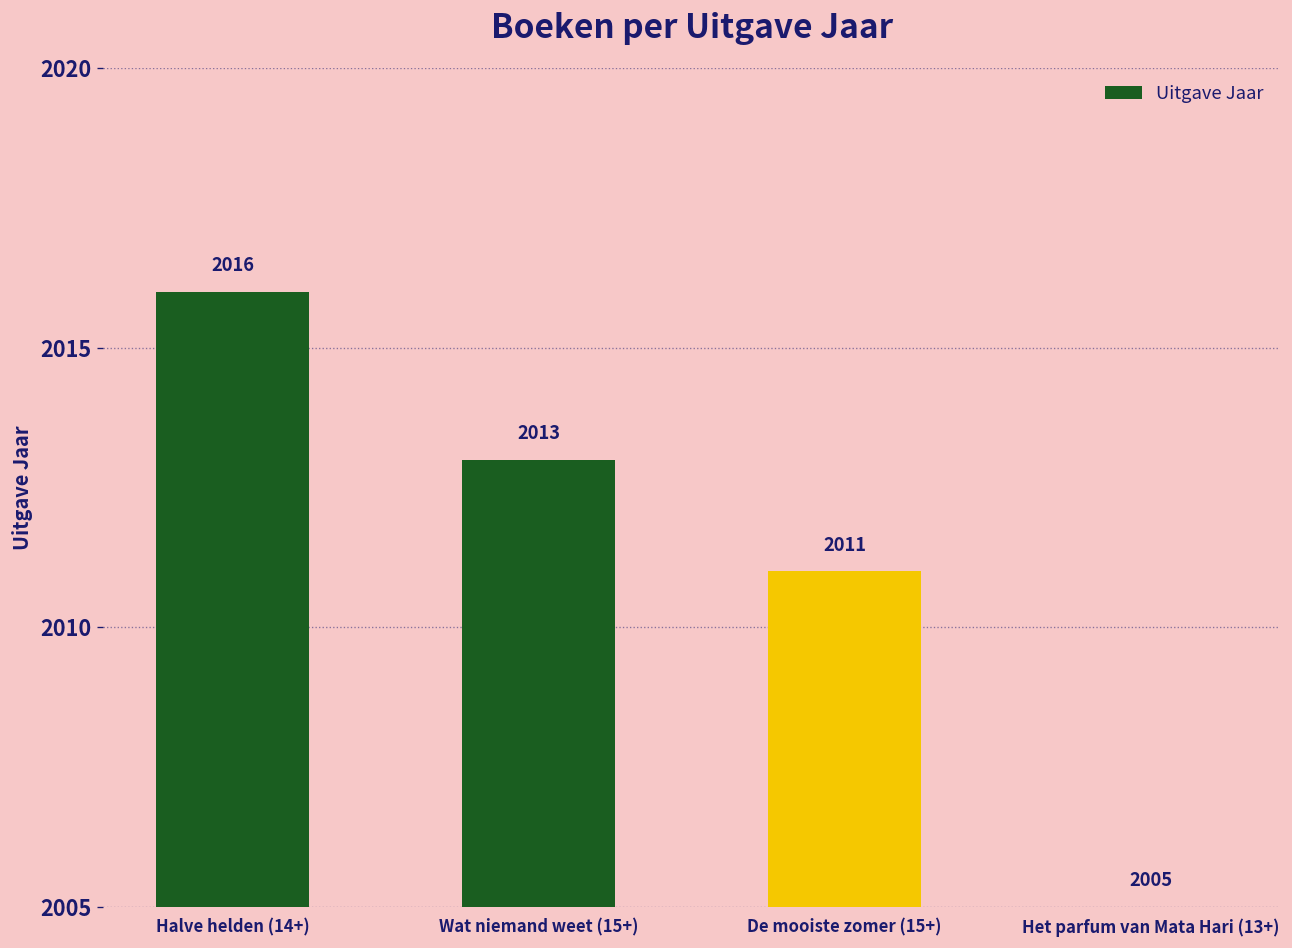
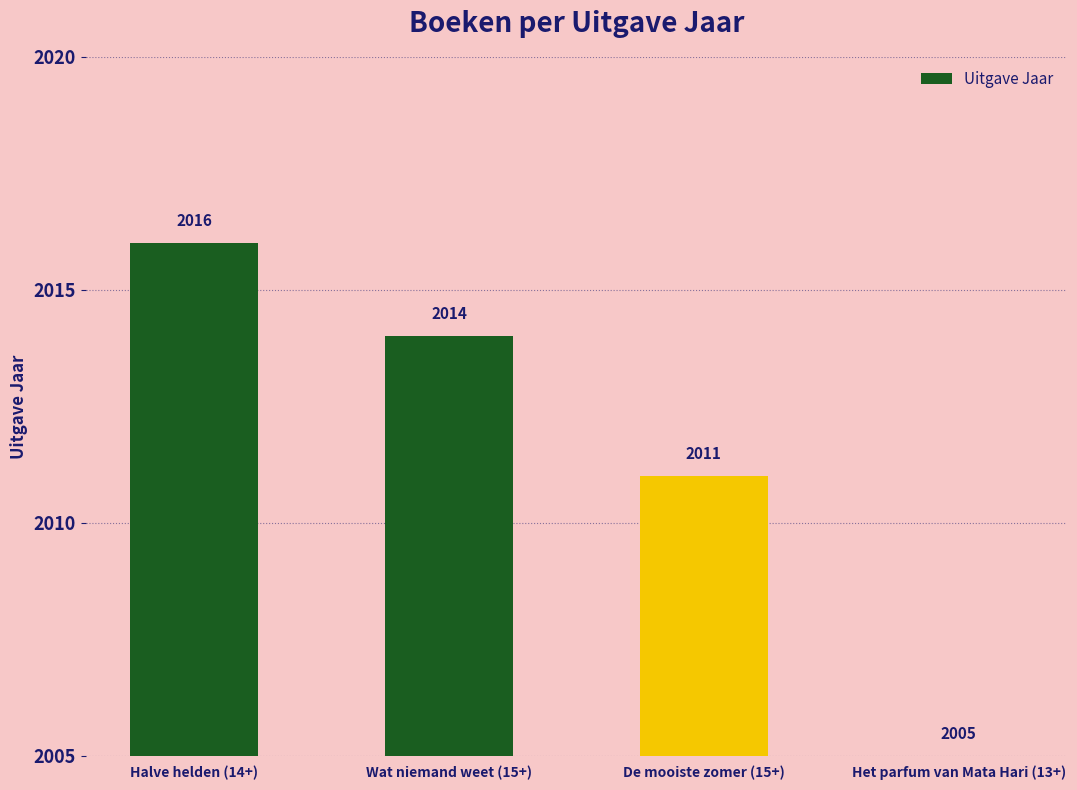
Wat niemand weet (15+): 2013 -> 2014
